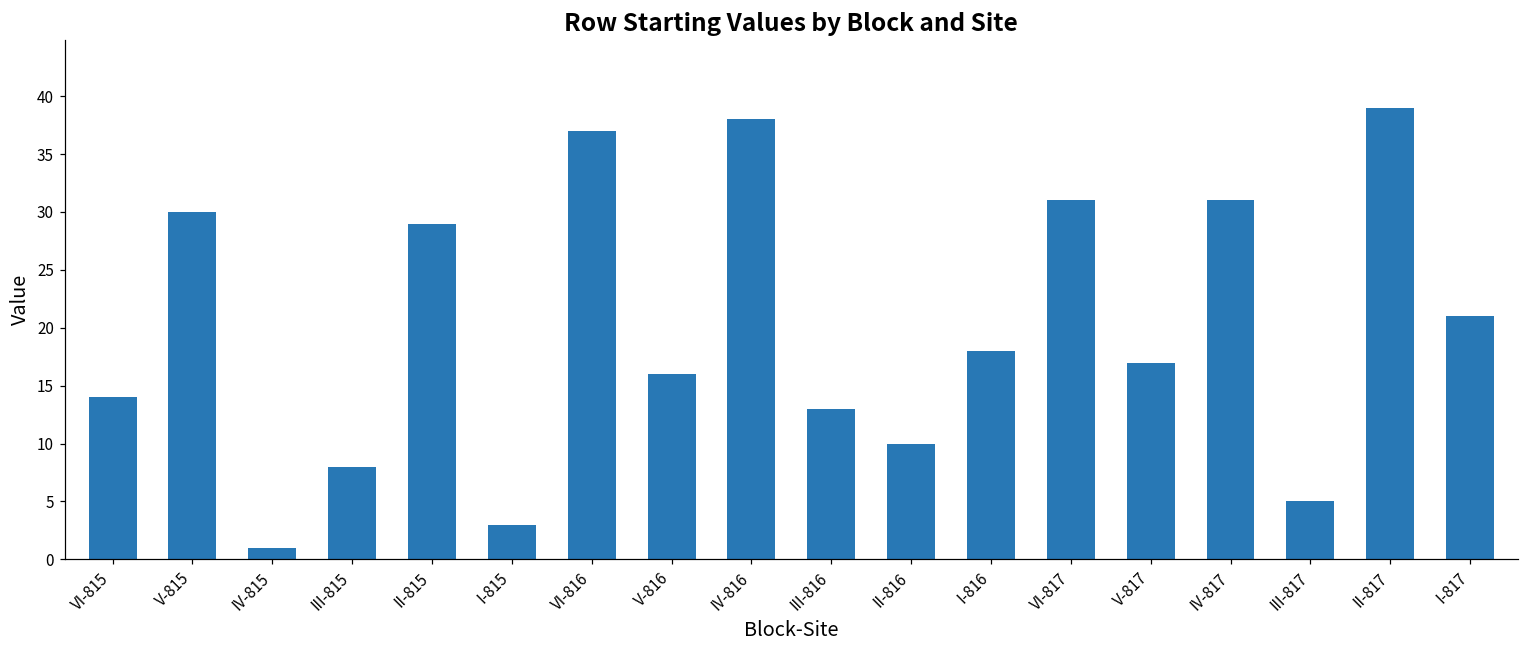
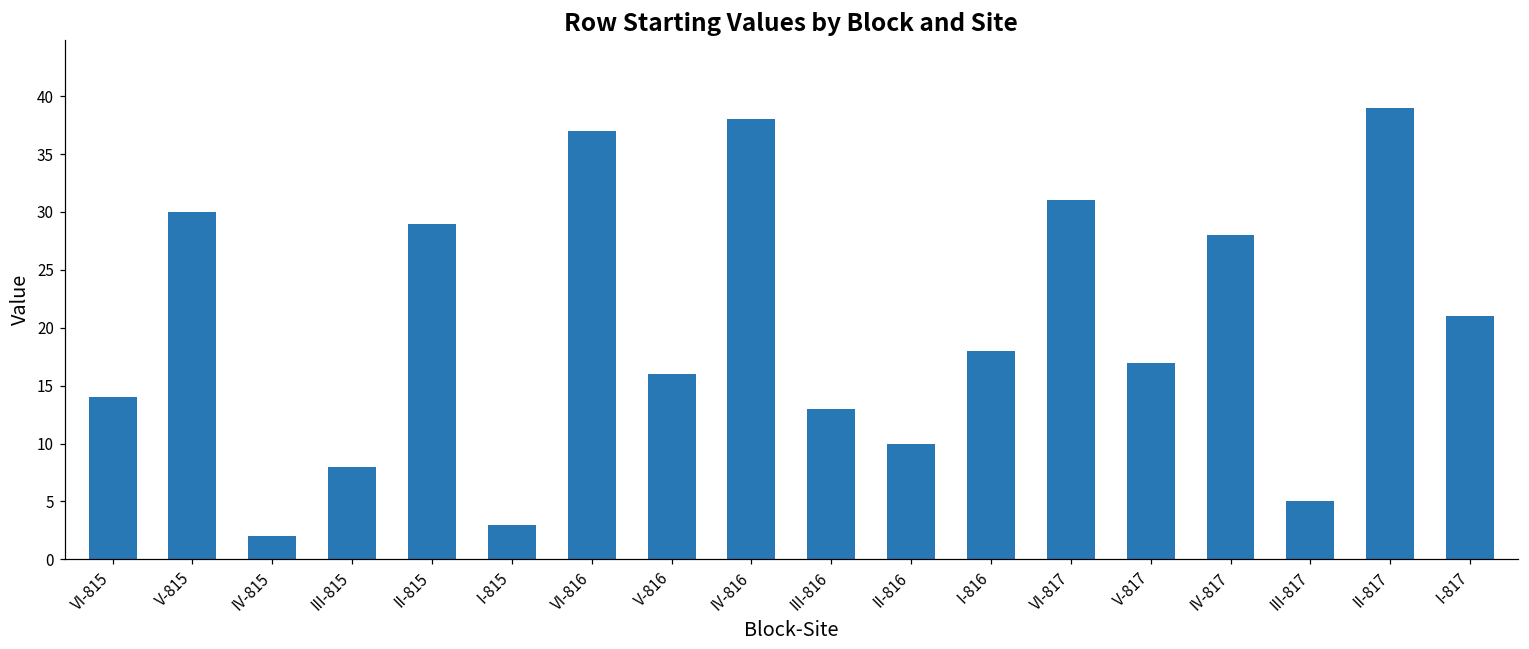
IV-815: 1 -> 2
IV-817: 31 -> 28
